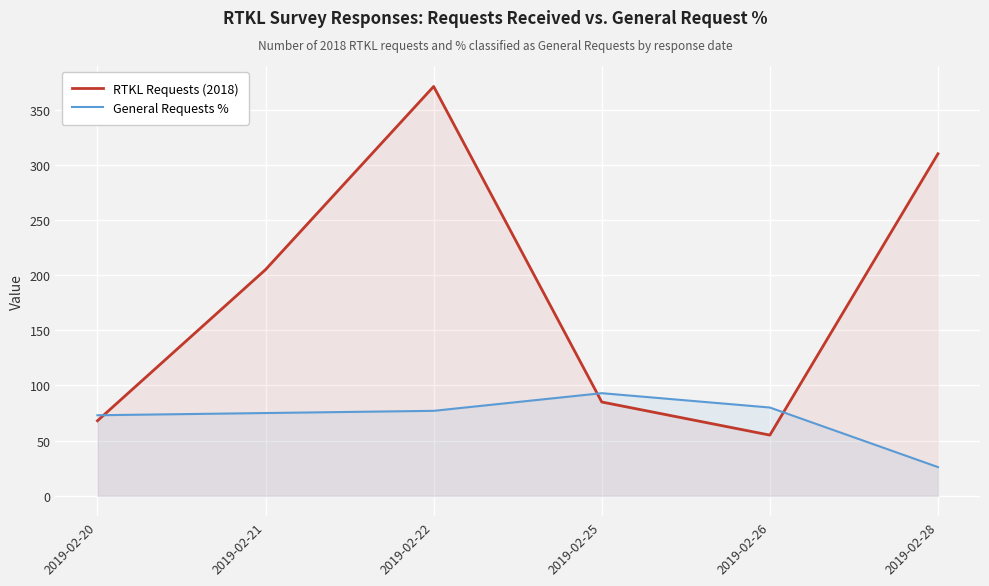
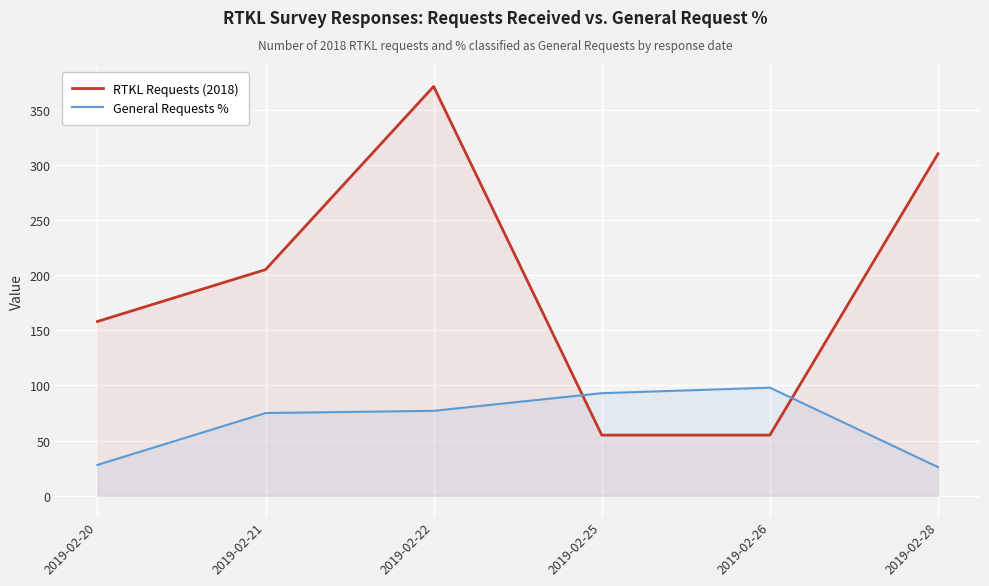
RTKL Requests (2018), 2019-02-20: 68 -> 158
General Requests %, 2019-02-20: 73 -> 28
RTKL Requests (2018), 2019-02-25: 85 -> 55
General Requests %, 2019-02-26: 80 -> 98
